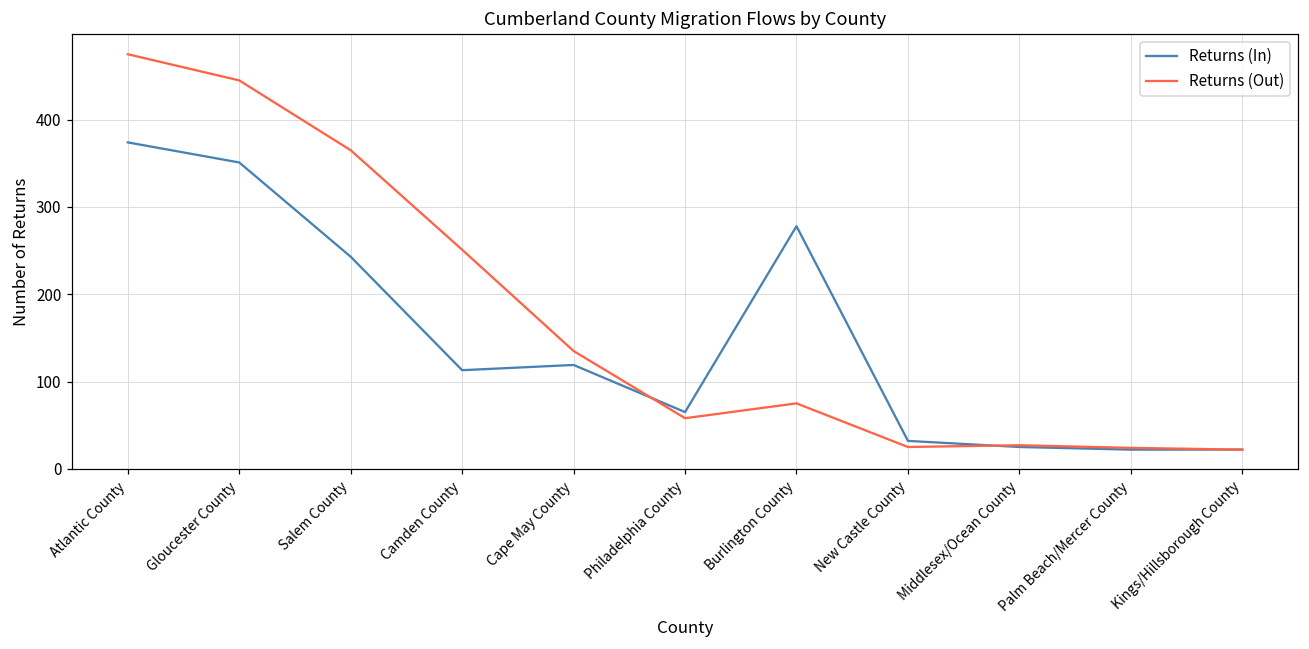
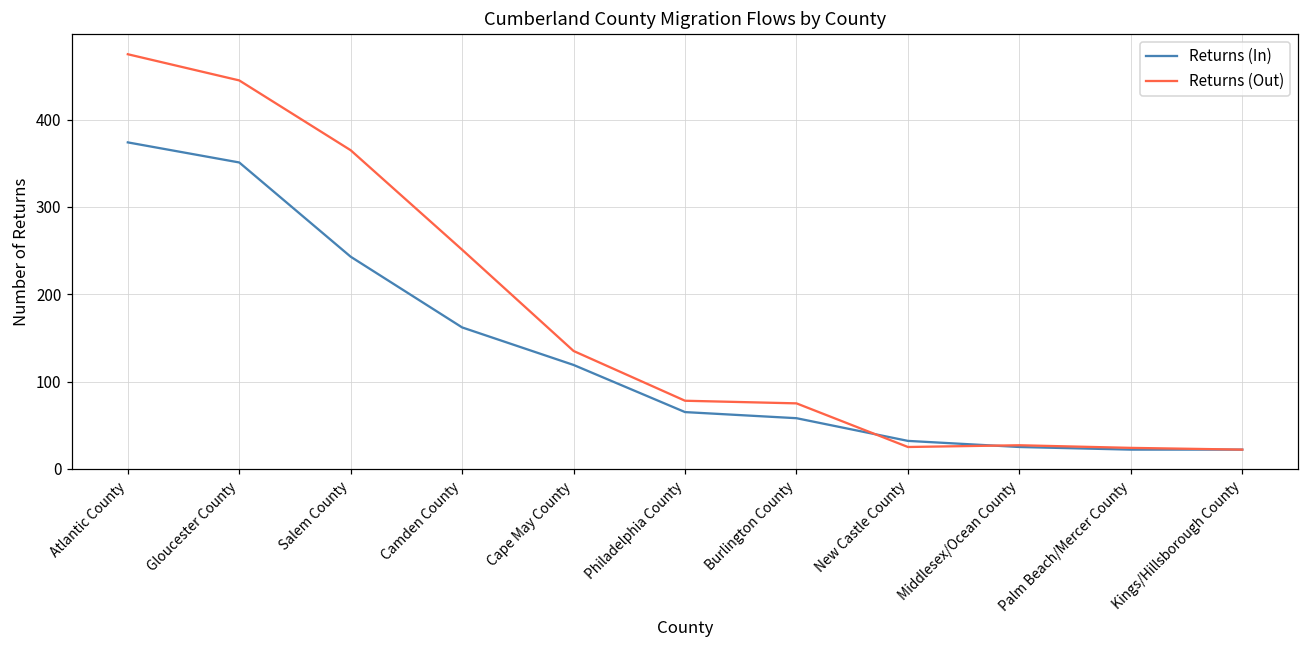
Returns (In), Camden County: 110 -> 160
Returns (Out), Philadelphia County: 60 -> 80
Returns (In), Burlington County: 280 -> 60
